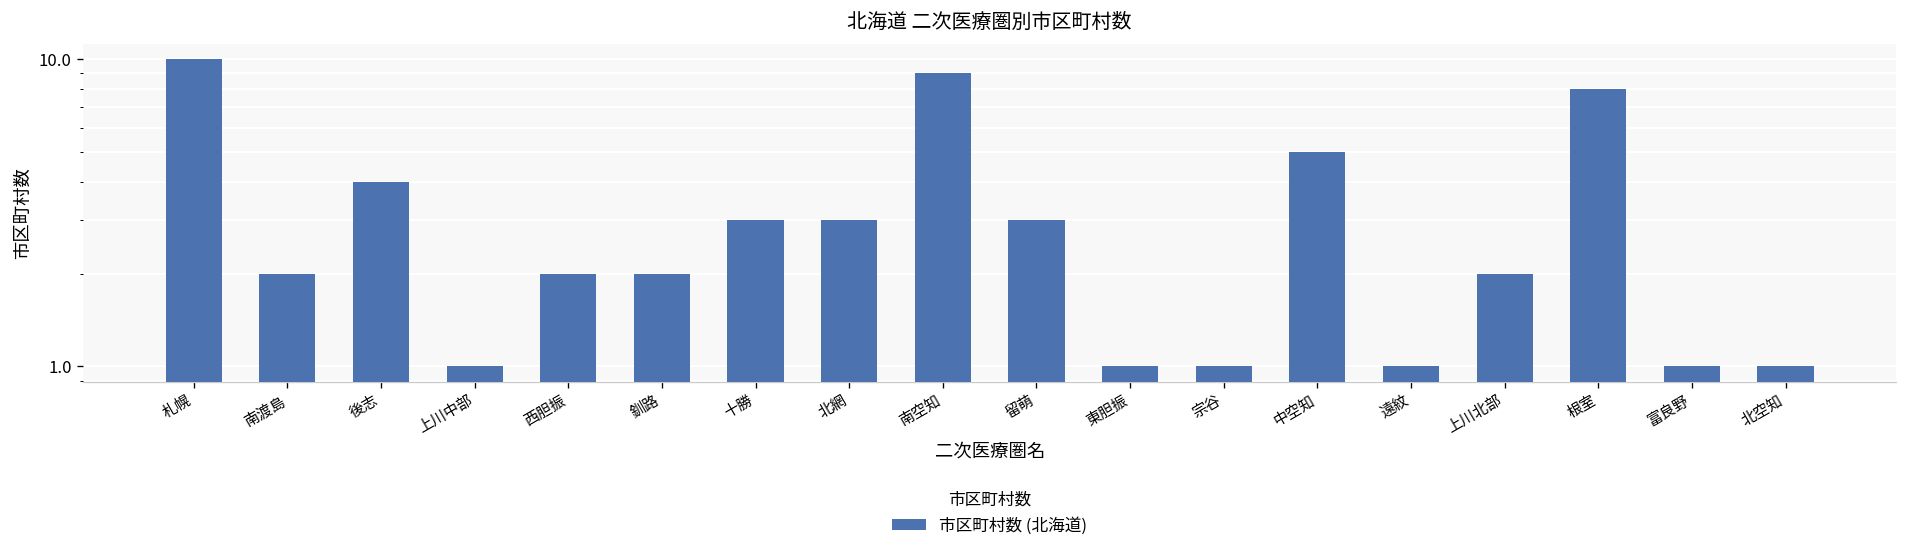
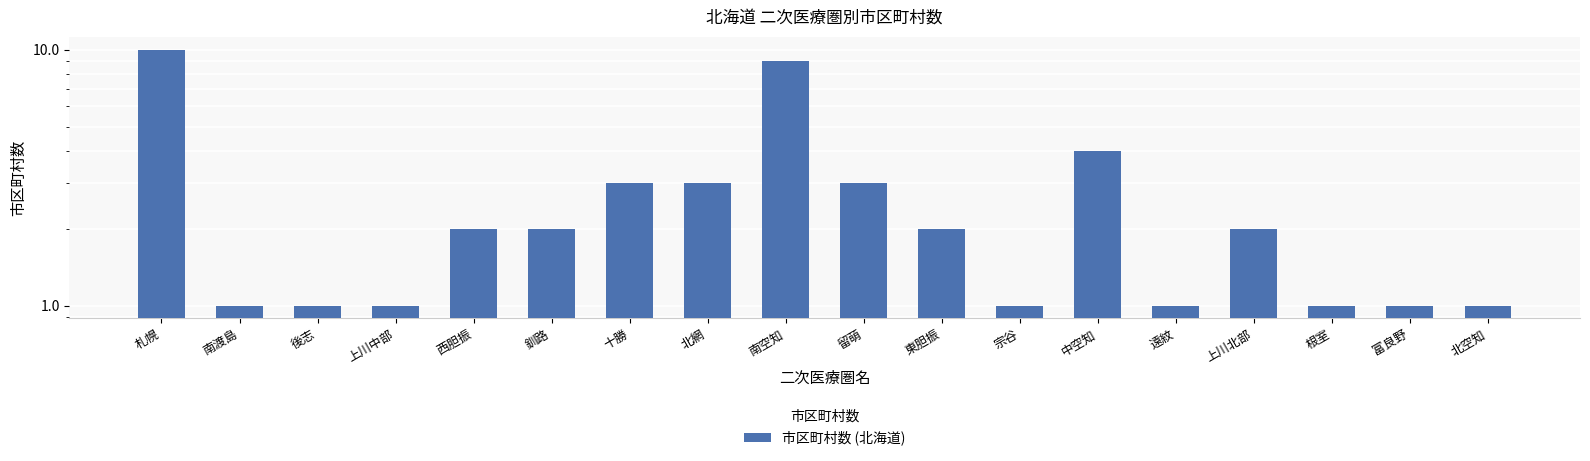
南渡島: 2 -> 1
後志: 4 -> 1
東胆振: 1 -> 2
中空知: 5 -> 4
根室: 8 -> 1
